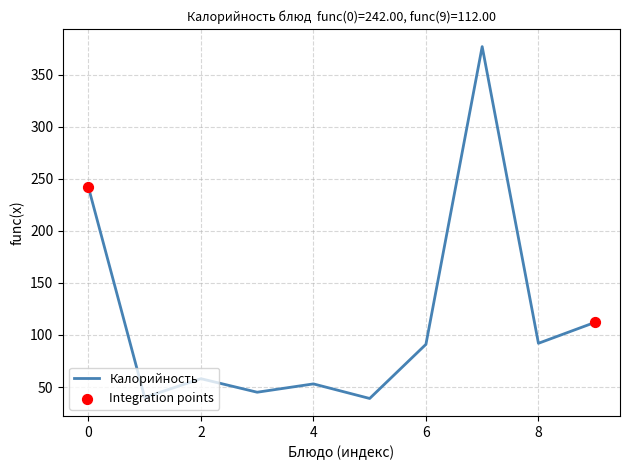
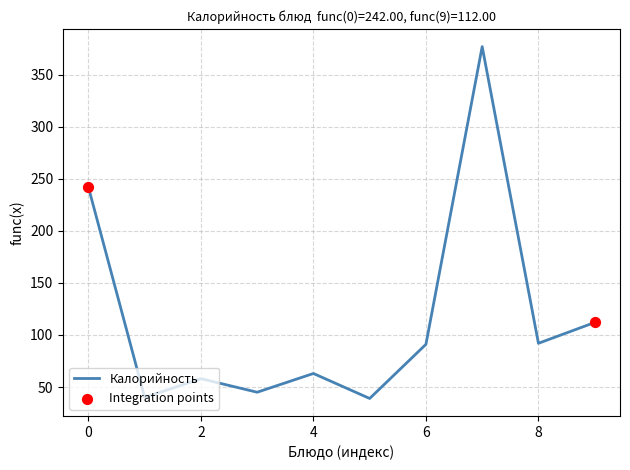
Калорийность, 4: 53 -> 63
